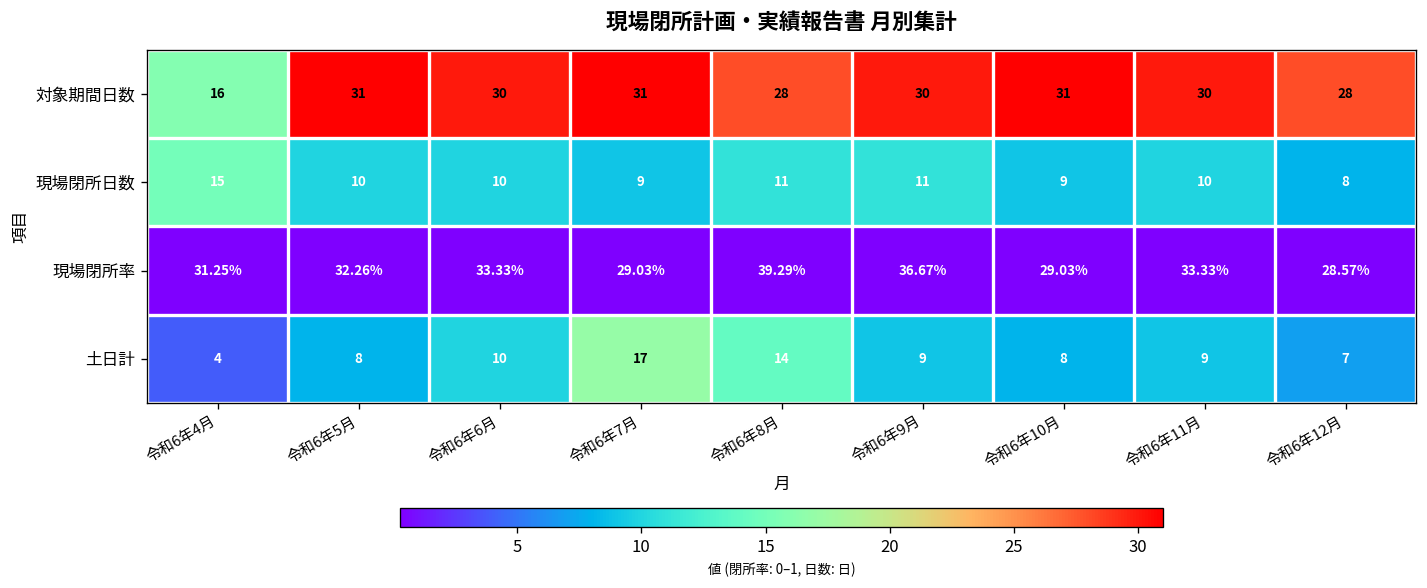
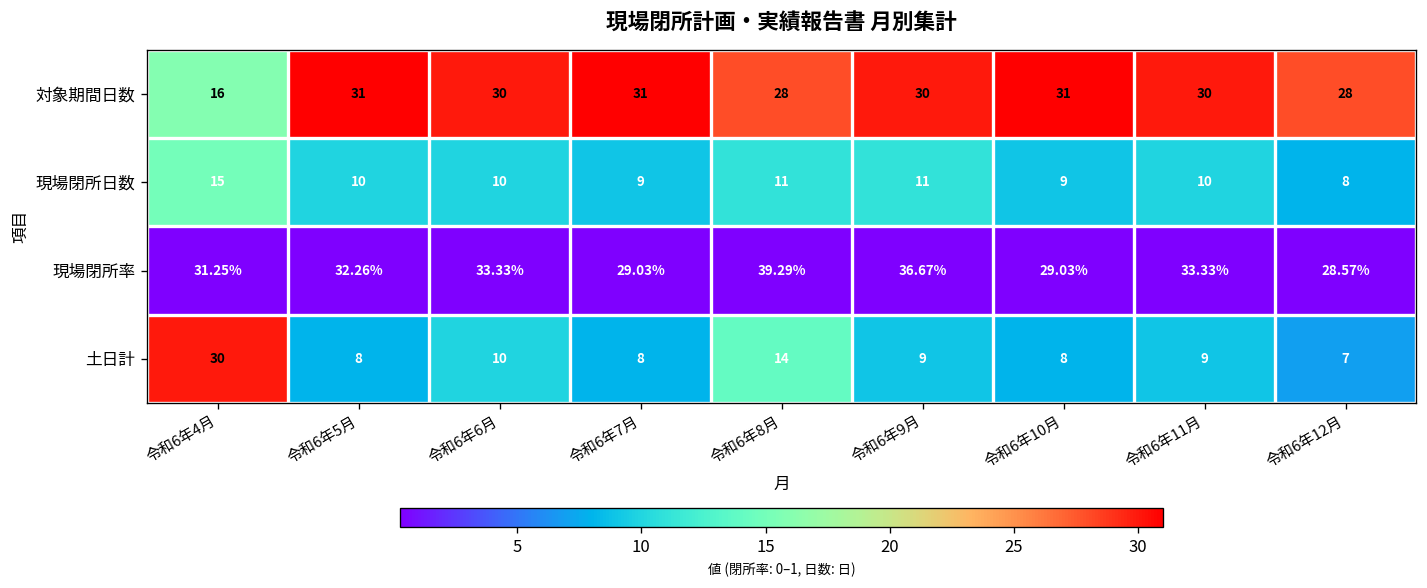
土日計, 令和6年4月: 4 -> 30
土日計, 令和6年7月: 17 -> 8
